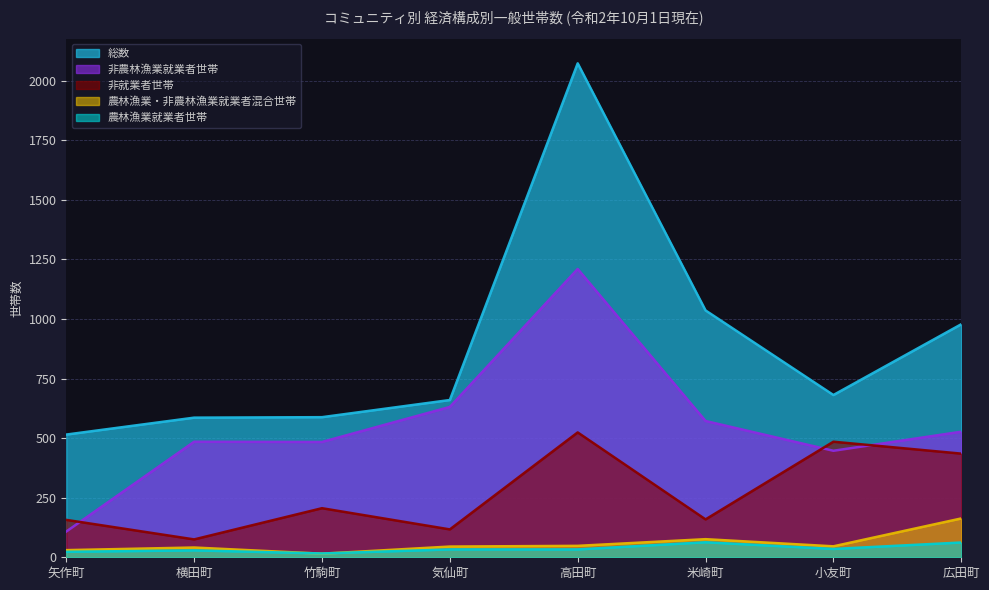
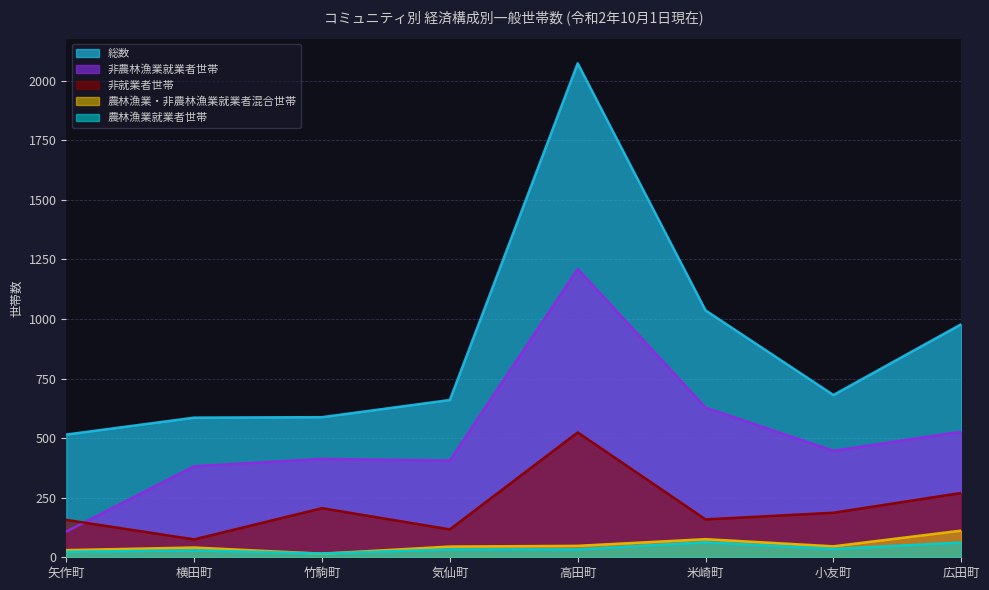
非農林漁業就業者世帯, 横田町: 490 -> 380
非農林漁業就業者世帯, 竹駒町: 480 -> 410
非農林漁業就業者世帯, 気仙町: 630 -> 410
非農林漁業就業者世帯, 米崎町: 570 -> 630
非就業者世帯, 小友町: 490 -> 190
非就業者世帯, 広田町: 440 -> 270
農林漁業・非農林漁業就業者混合世帯, 広田町: 160 -> 110
